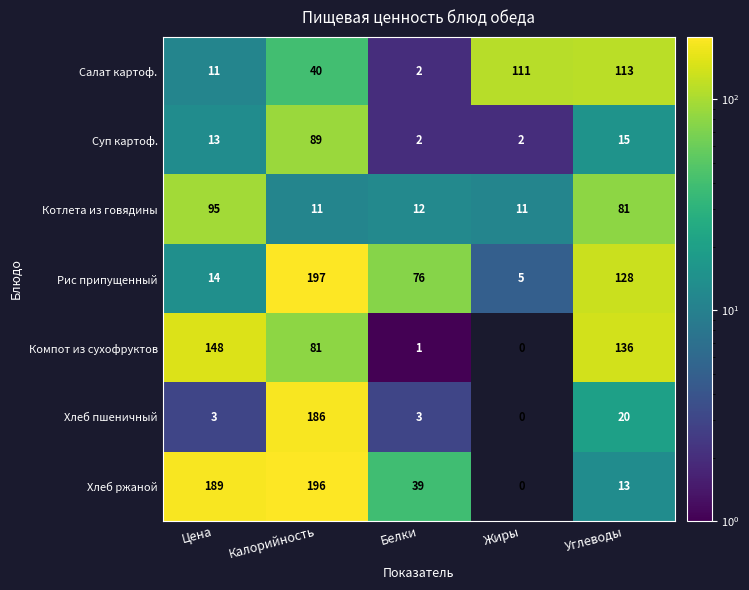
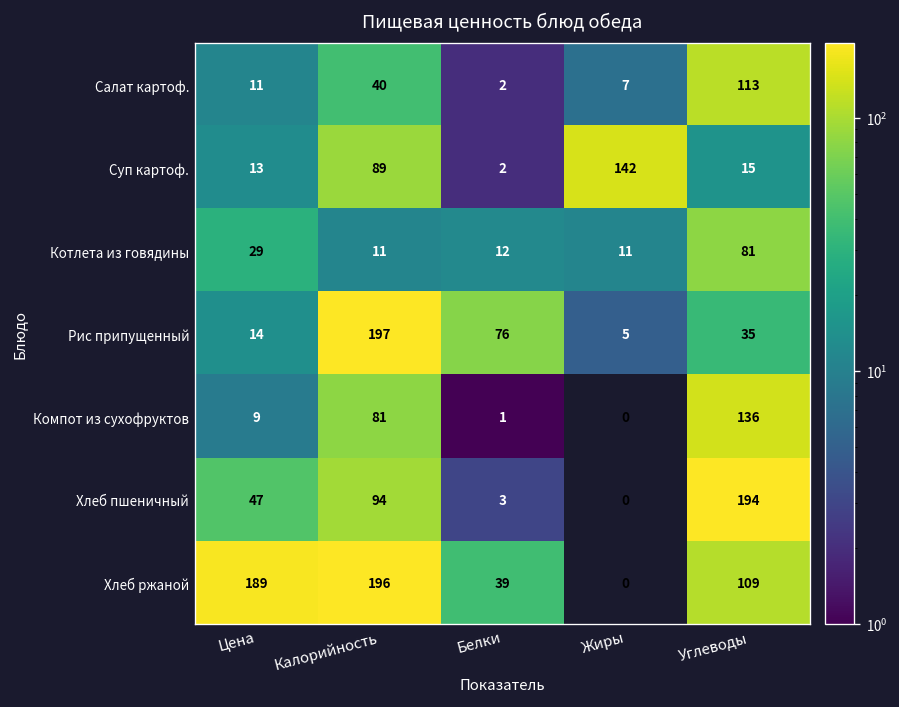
Салат картоф., Жиры: 111 -> 7
Суп картоф., Жиры: 2 -> 142
Котлета из говядины, Цена: 95 -> 29
Рис припущенный, Углеводы: 128 -> 35
Компот из сухофруктов, Цена: 148 -> 9
Хлеб пшеничный, Цена: 3 -> 47
Хлеб пшеничный, Калорийность: 186 -> 94
Хлеб пшеничный, Углеводы: 20 -> 194
Хлеб ржаной, Углеводы: 13 -> 109
